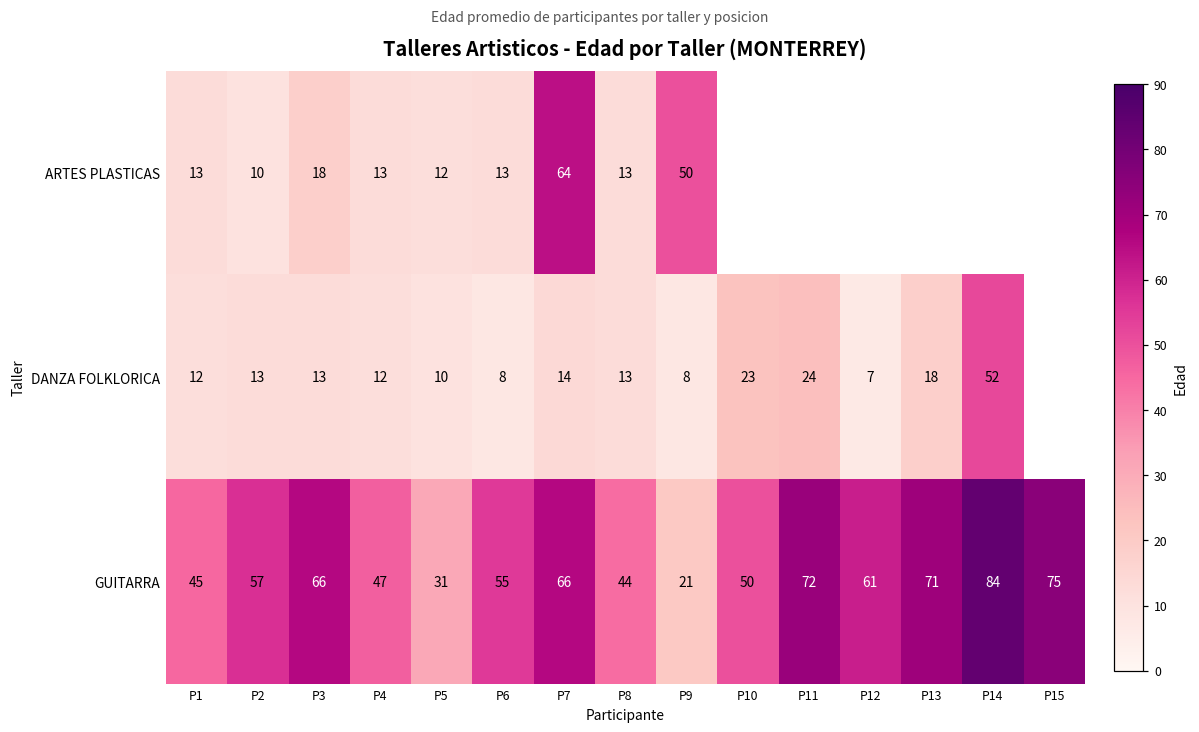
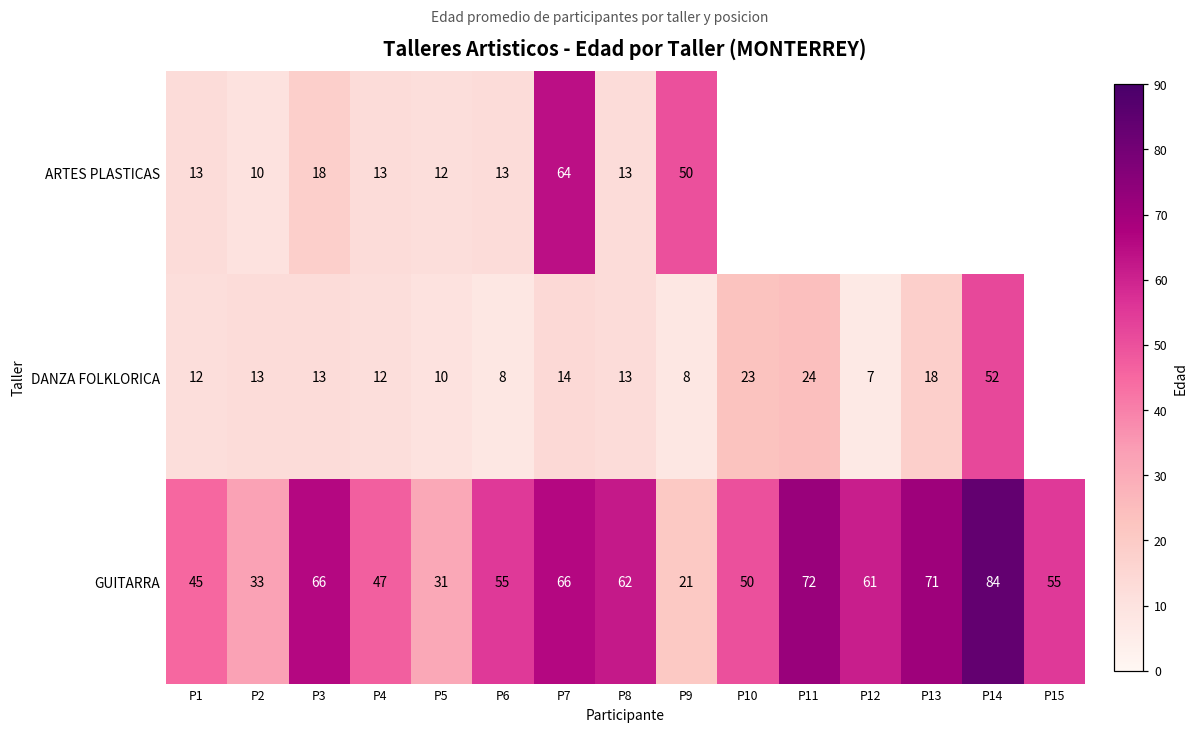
GUITARRA, P2: 57 -> 33
GUITARRA, P8: 44 -> 62
GUITARRA, P15: 75 -> 55
